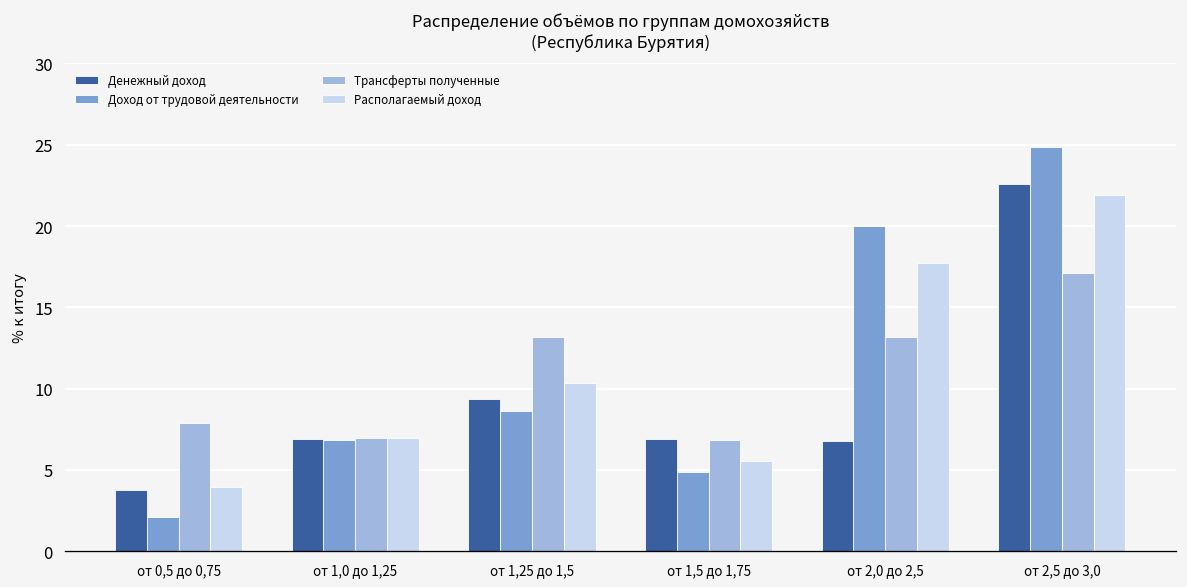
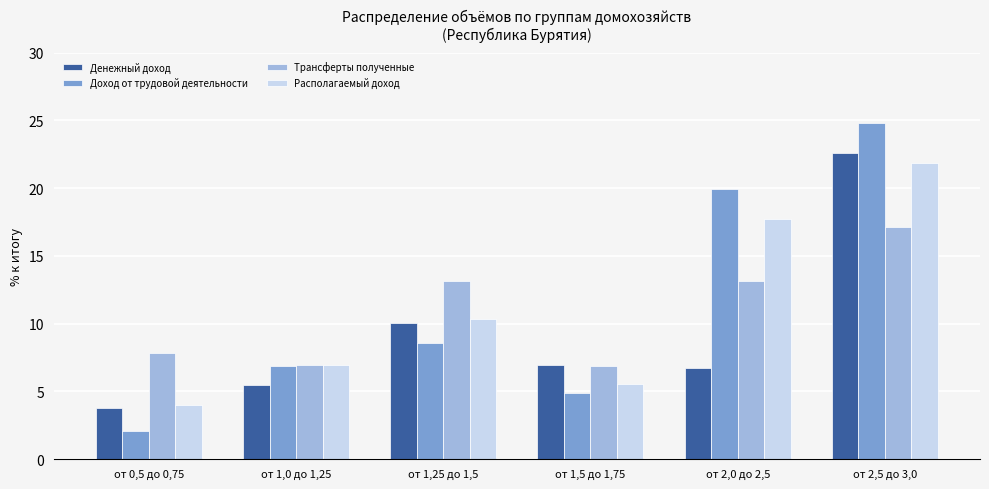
Денежный доход, от 1,0 до 1,25: 6.9 -> 5.5
Денежный доход, от 1,25 до 1,5: 9.4 -> 10.0
